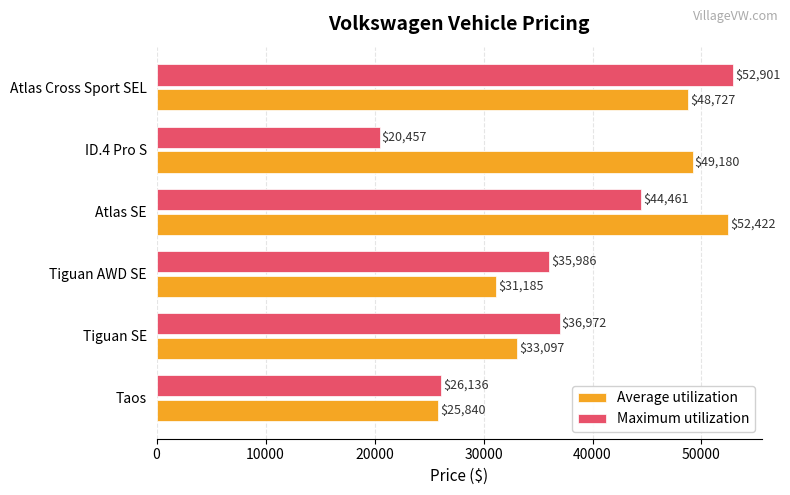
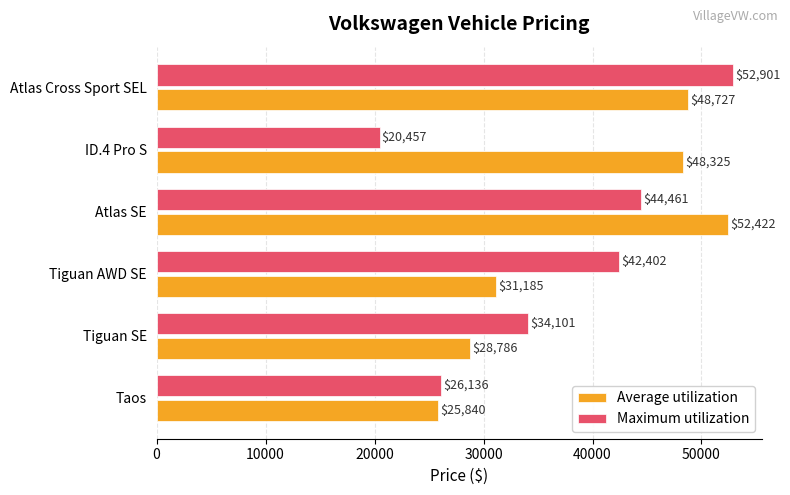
Average utilization, ID.4 Pro S: $49,180 -> $48,325
Maximum utilization, Tiguan AWD SE: $35,986 -> $42,402
Maximum utilization, Tiguan SE: $36,972 -> $34,101
Average utilization, Tiguan SE: $33,097 -> $28,786
